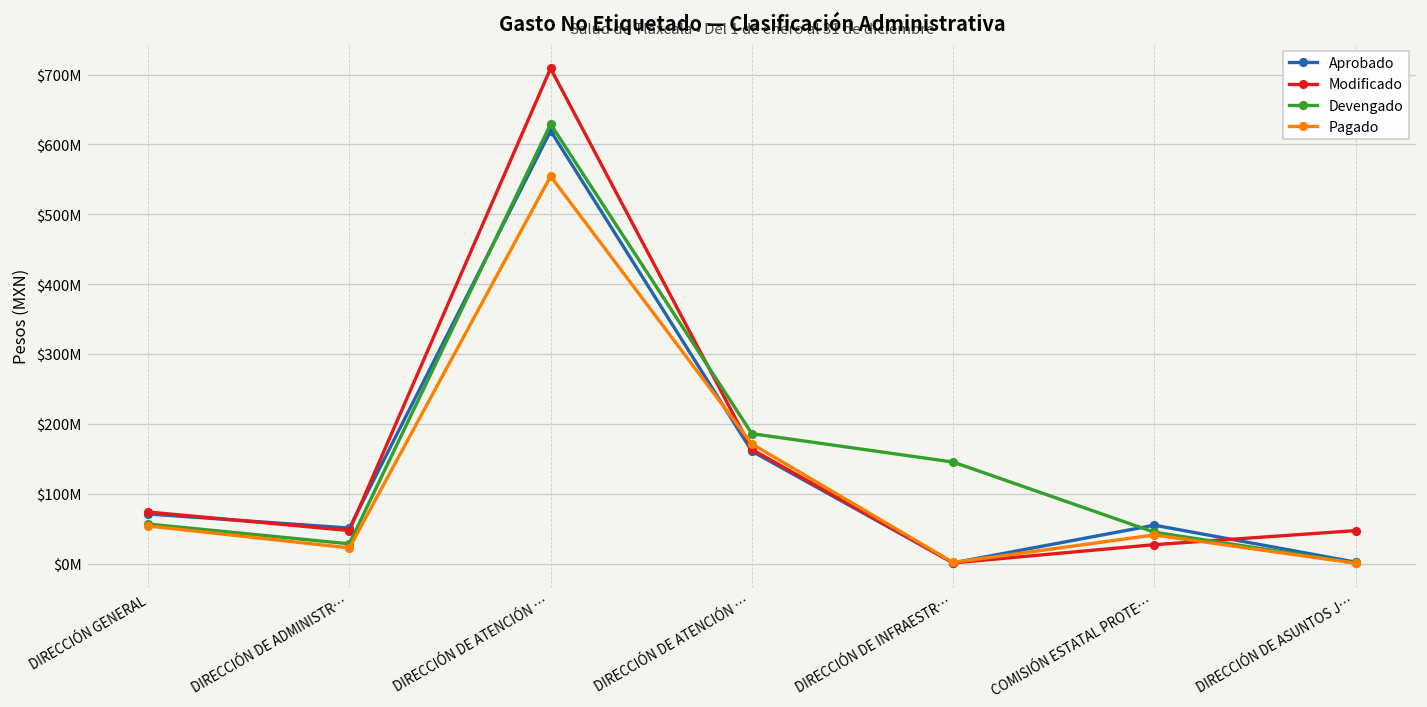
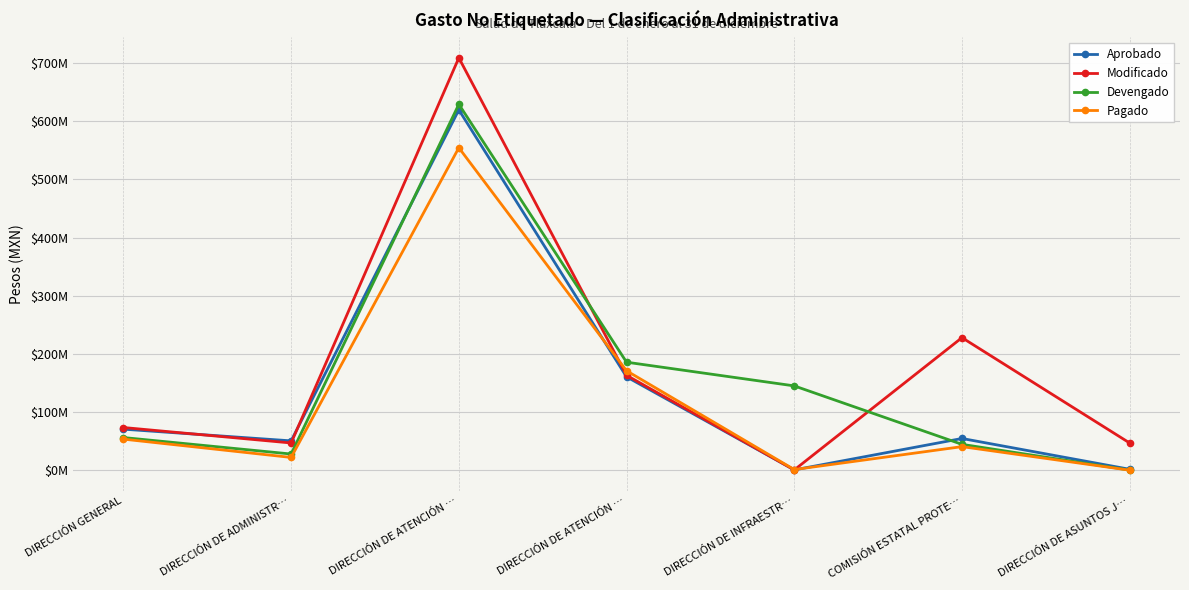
Modificado, COMISIÓN ESTATAL PROTE…: $30000000 -> $230000000
